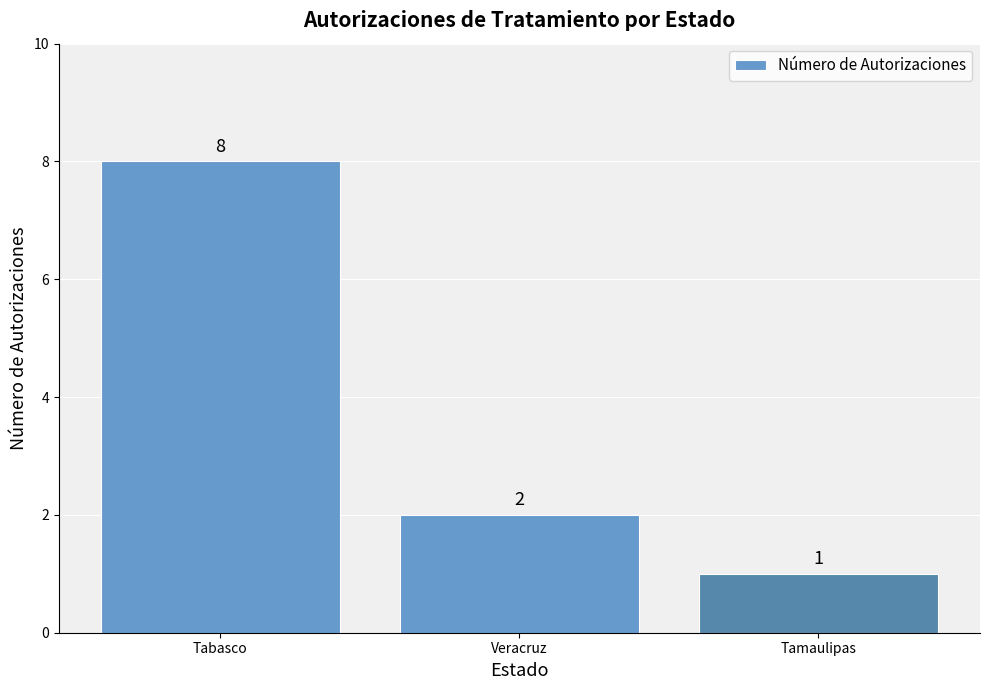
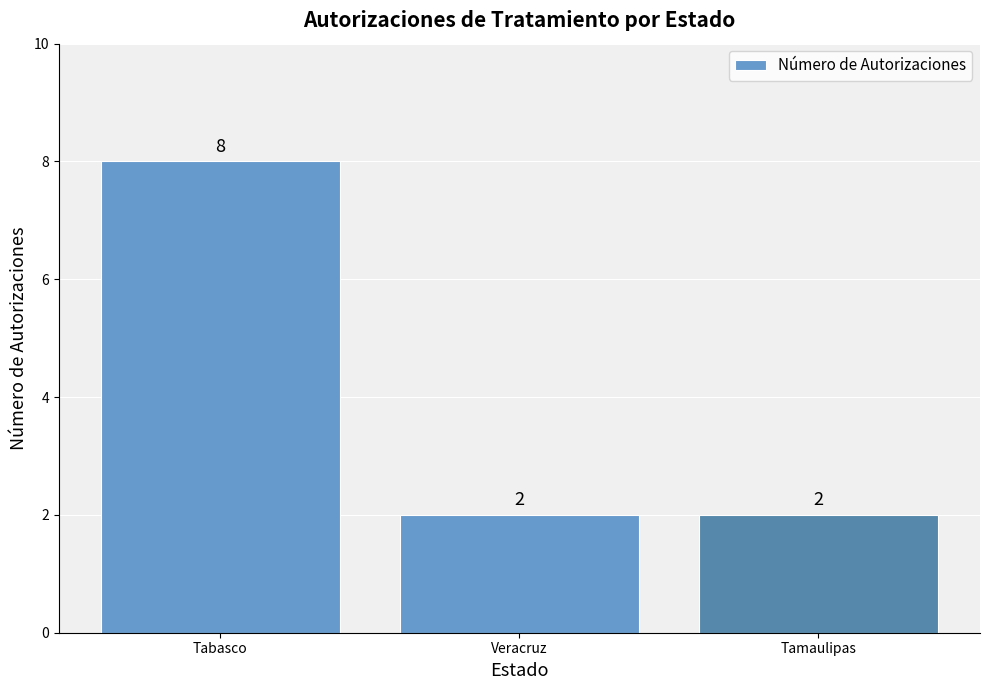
Tamaulipas: 1 -> 2
